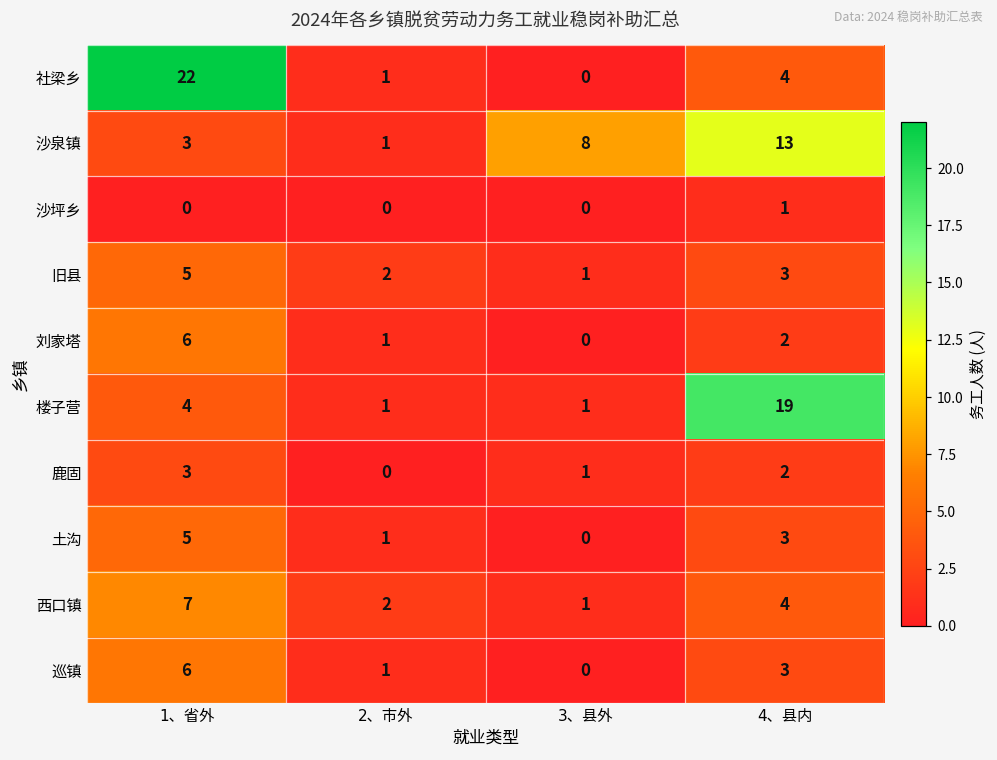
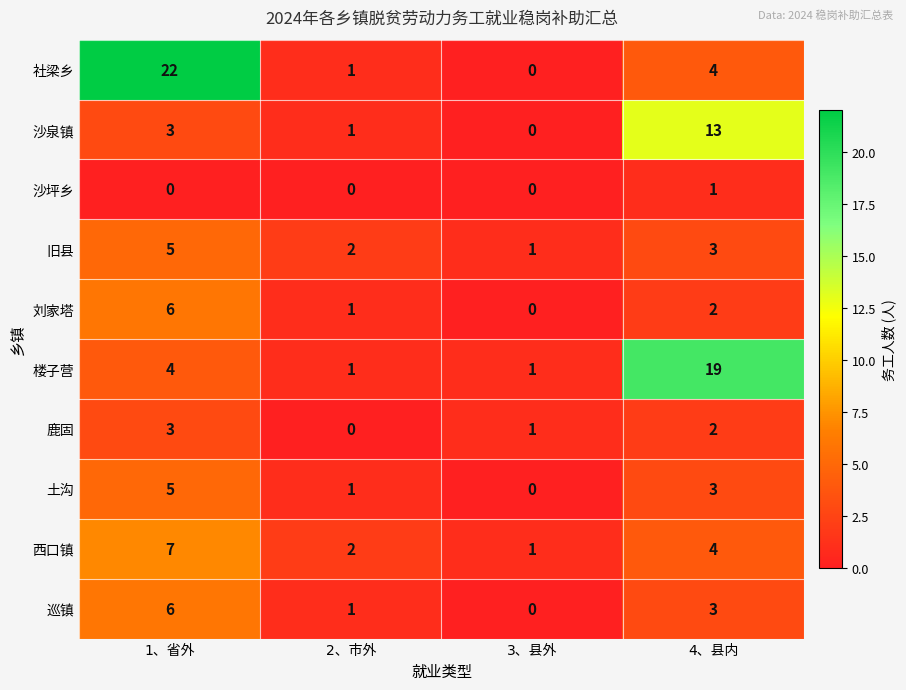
沙泉镇, 3、县外: 8 -> 0
